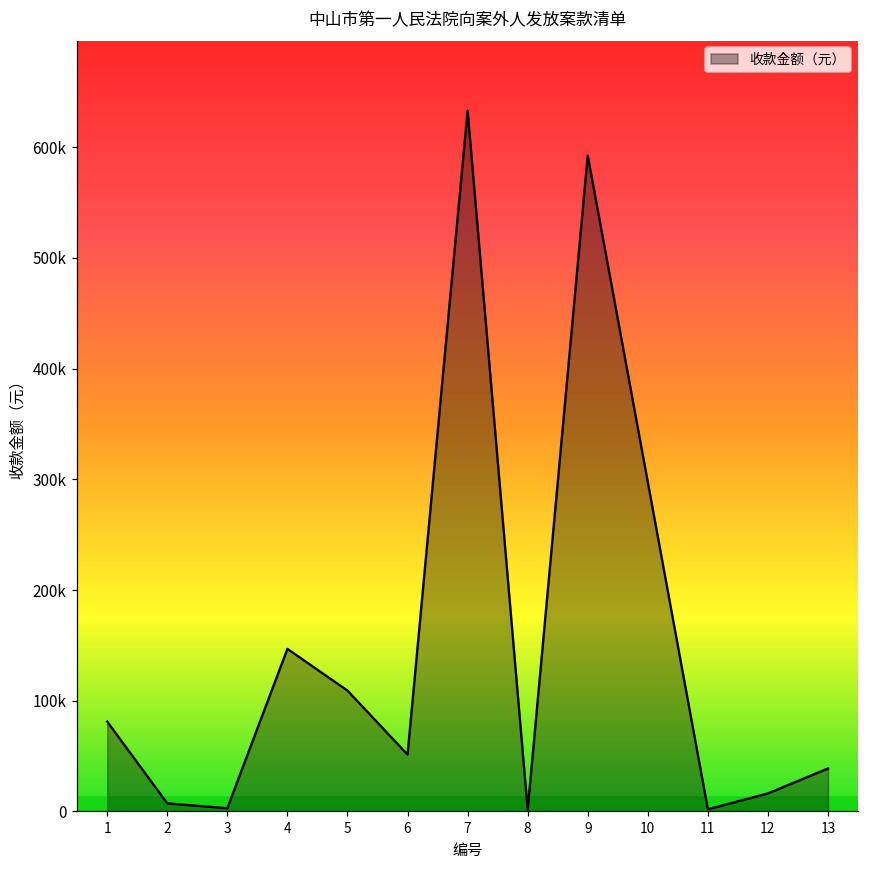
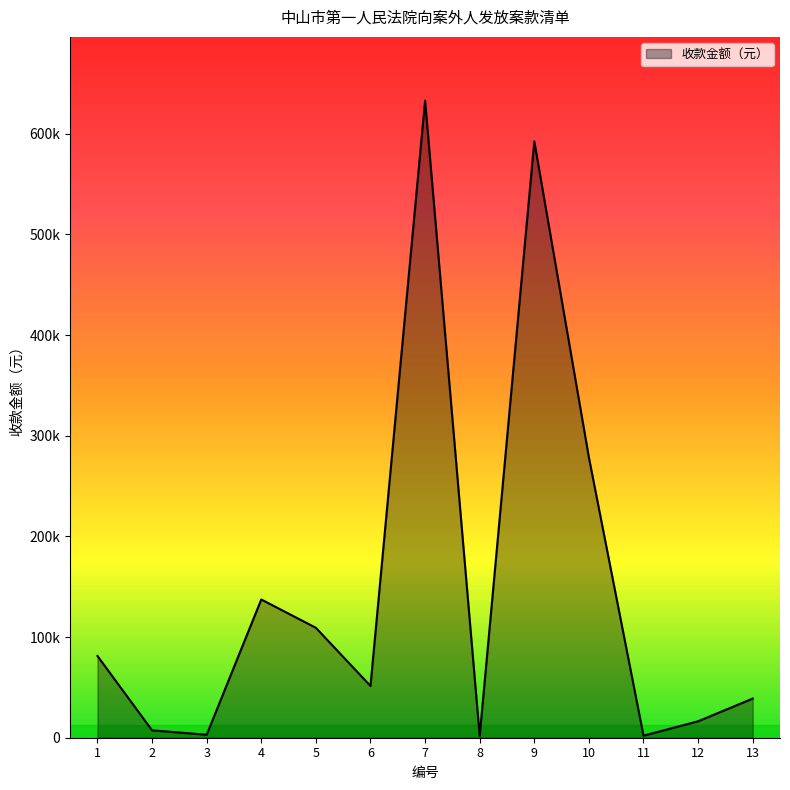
4: 147000 -> 137000
10: 298000 -> 278000
